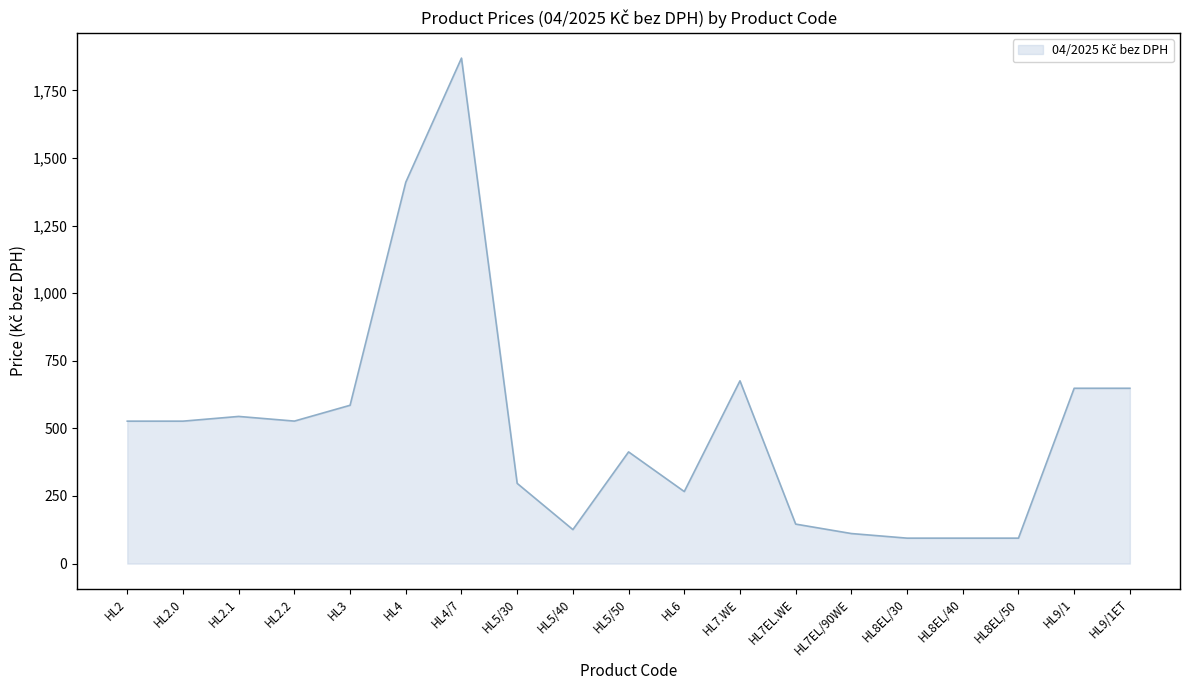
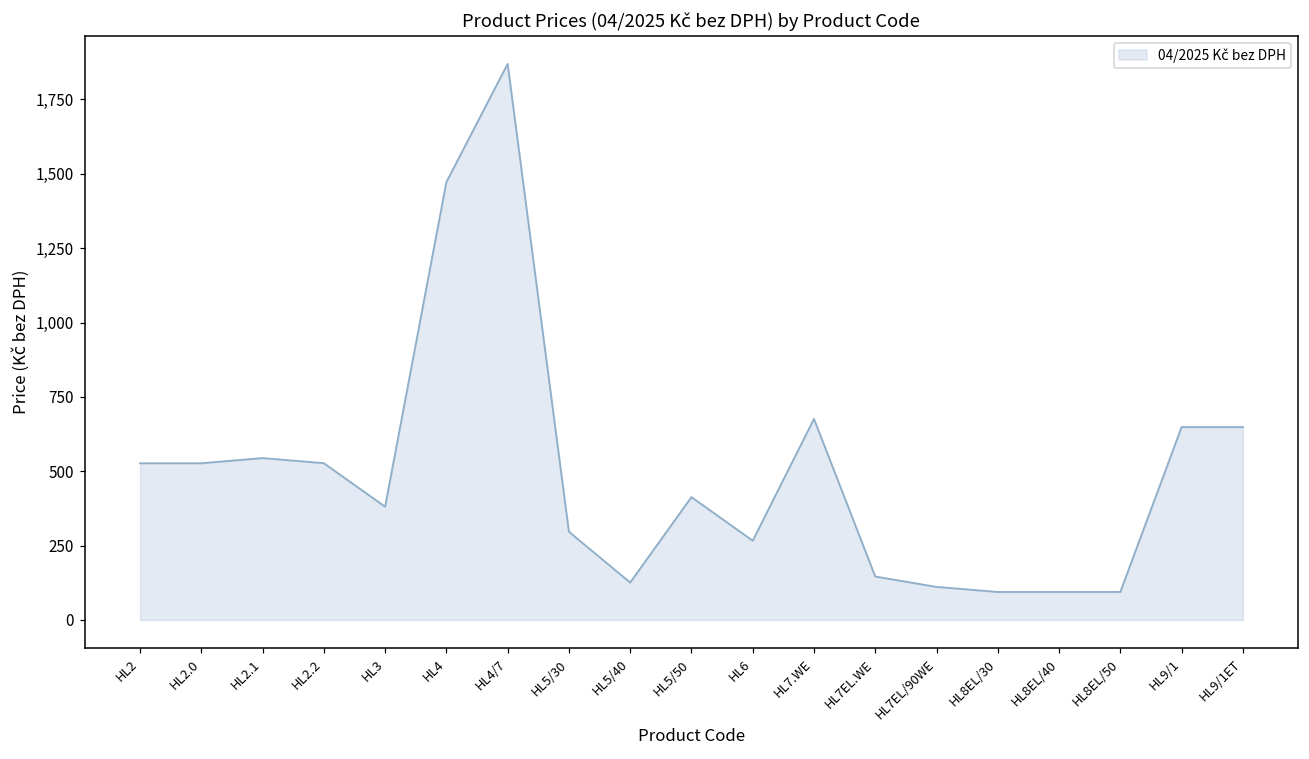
HL3: 590 -> 380
HL4: 1,410 -> 1,470
